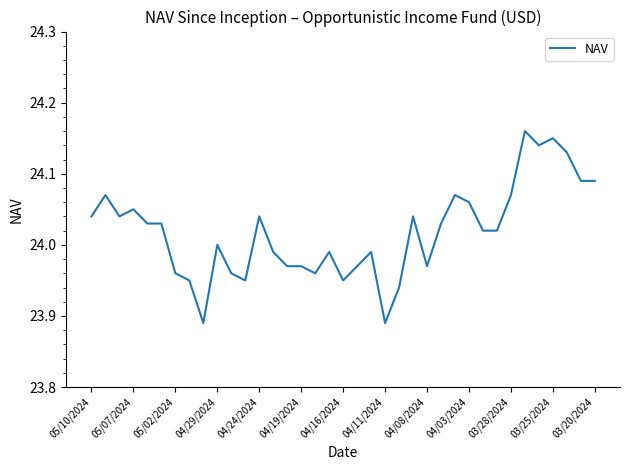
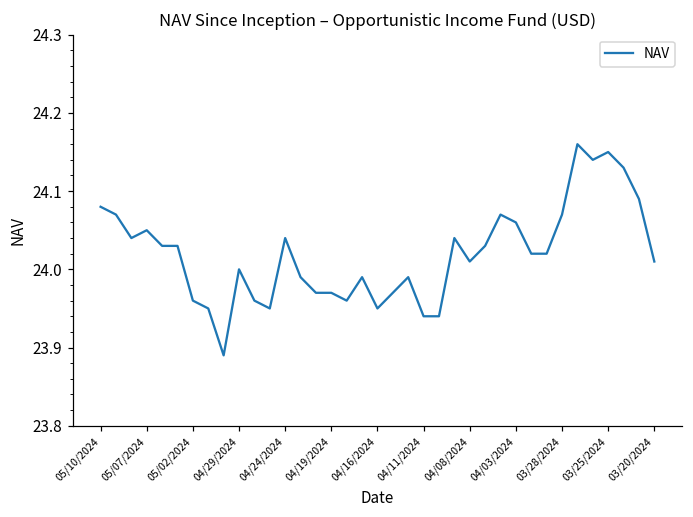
05/10/2024: 24.04 -> 24.08
04/11/2024: 23.89 -> 23.94
04/08/2024: 23.97 -> 24.01
03/20/2024: 24.09 -> 24.01
